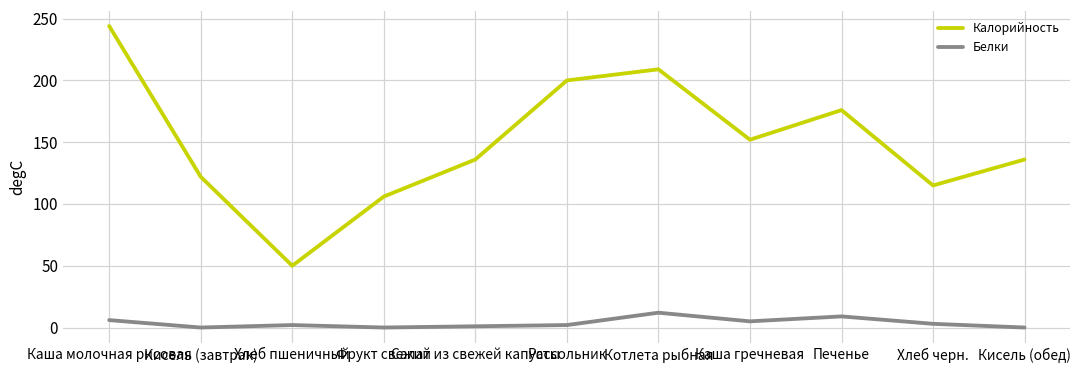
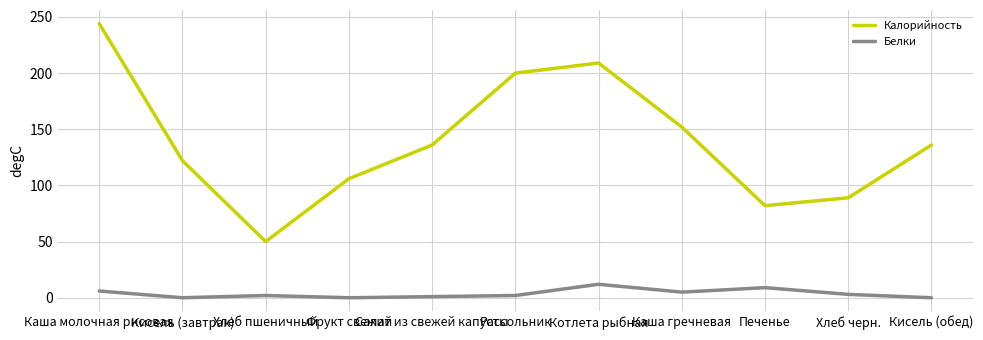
Калорийность, Печенье: 176 -> 82
Калорийность, Хлеб черн.: 115 -> 89
